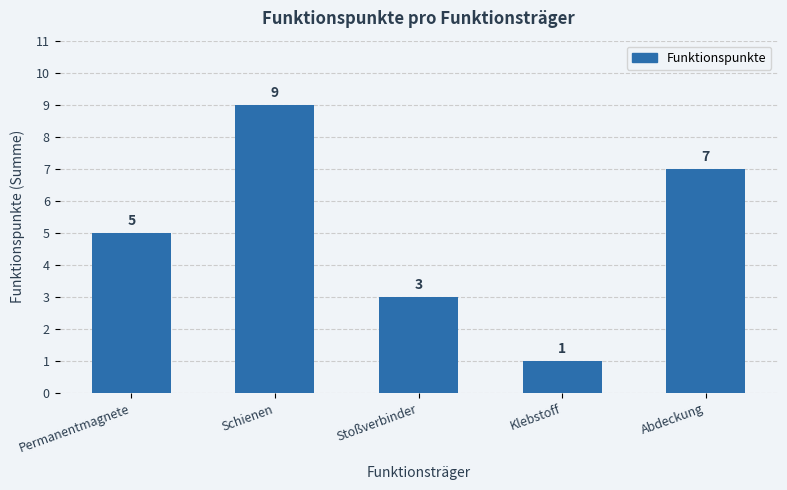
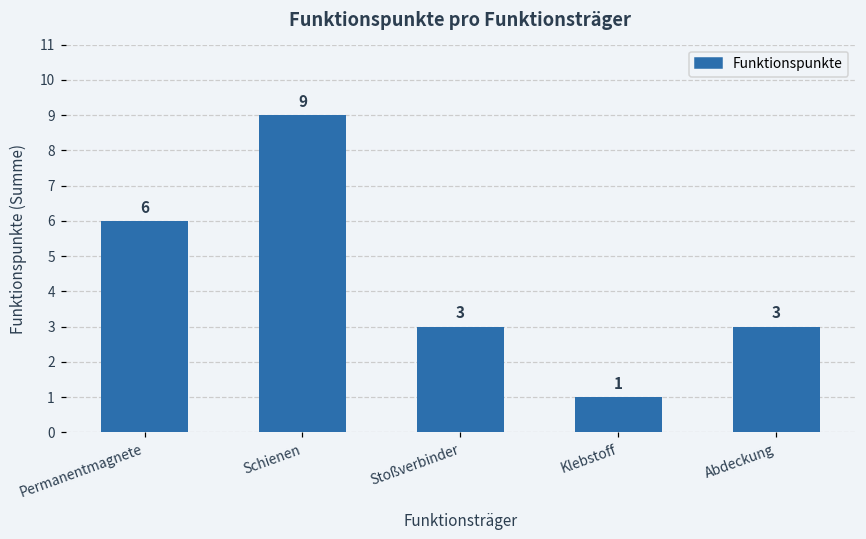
Permanentmagnete: 5 -> 6
Abdeckung: 7 -> 3
